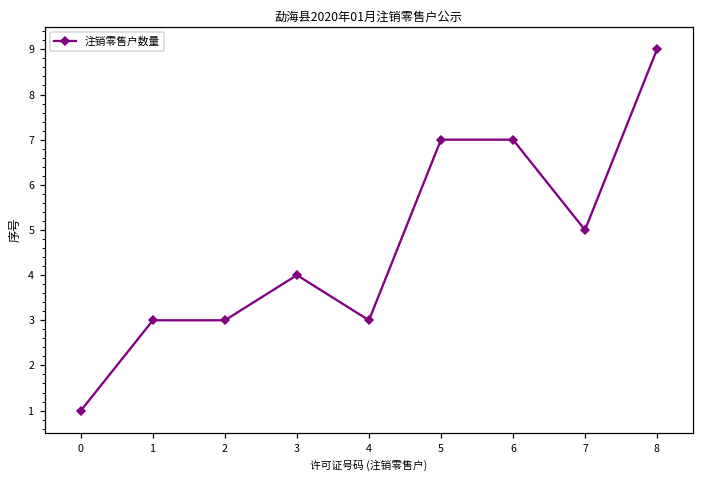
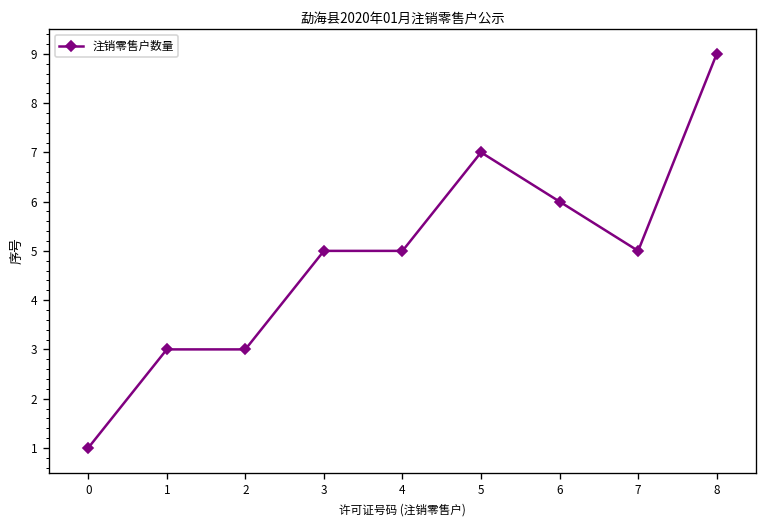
3: 4 -> 5
4: 3 -> 5
6: 7 -> 6
